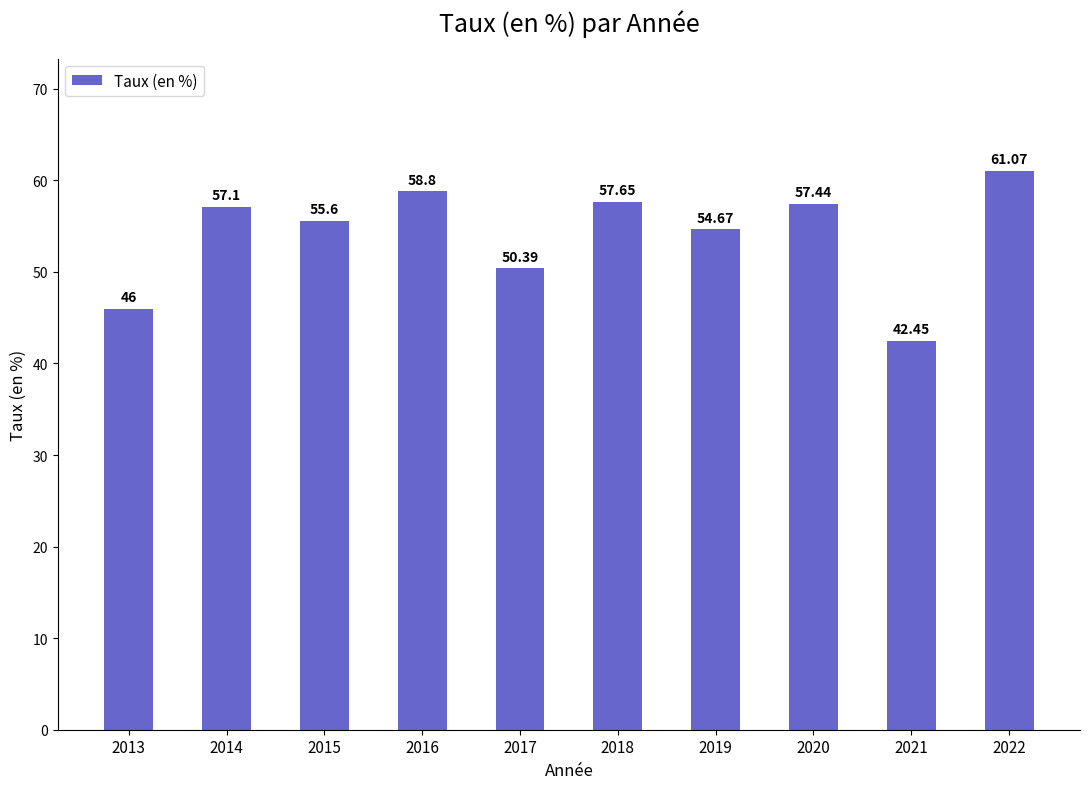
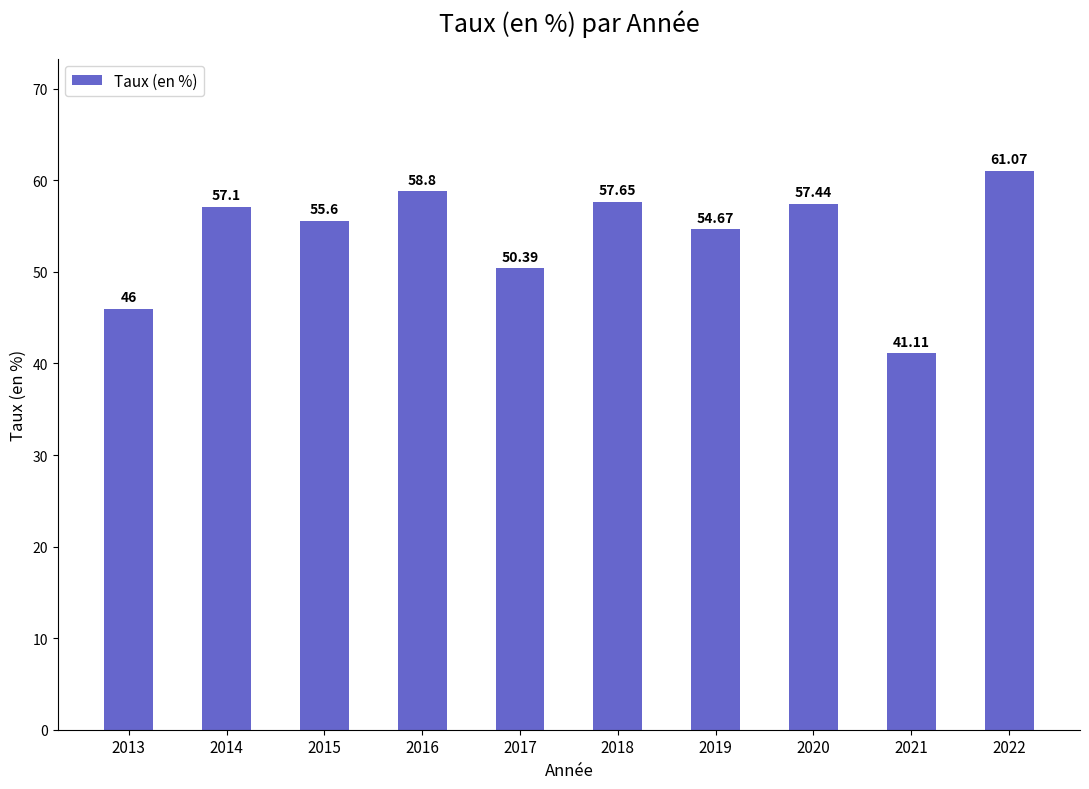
2021: 42.45 -> 41.11
